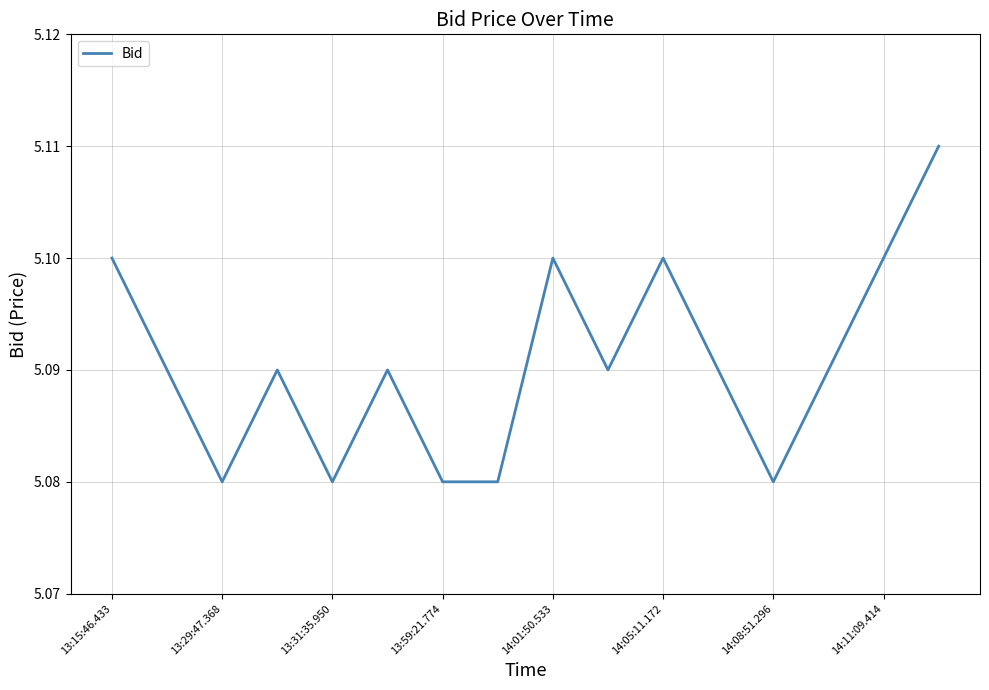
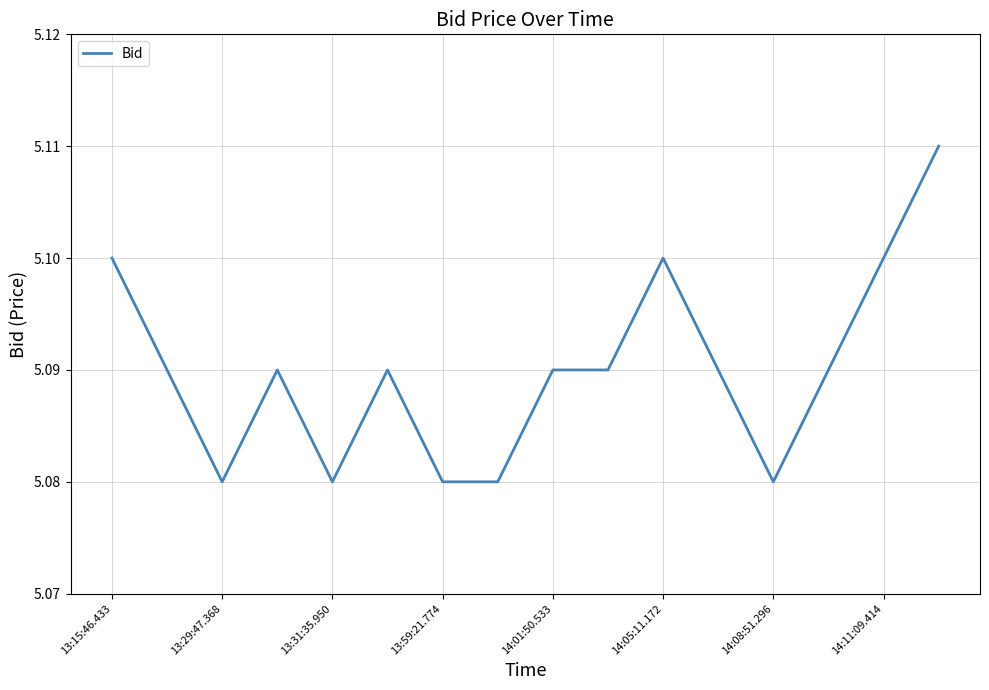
14:01:50.533: 5.10 -> 5.09
